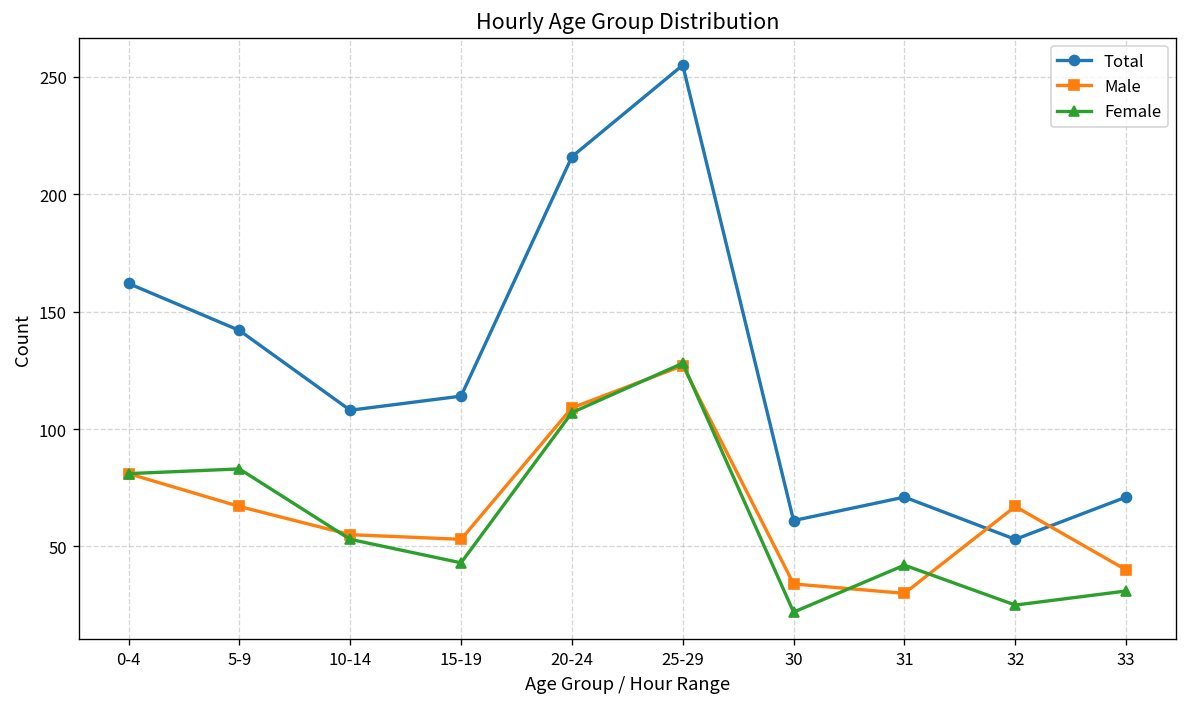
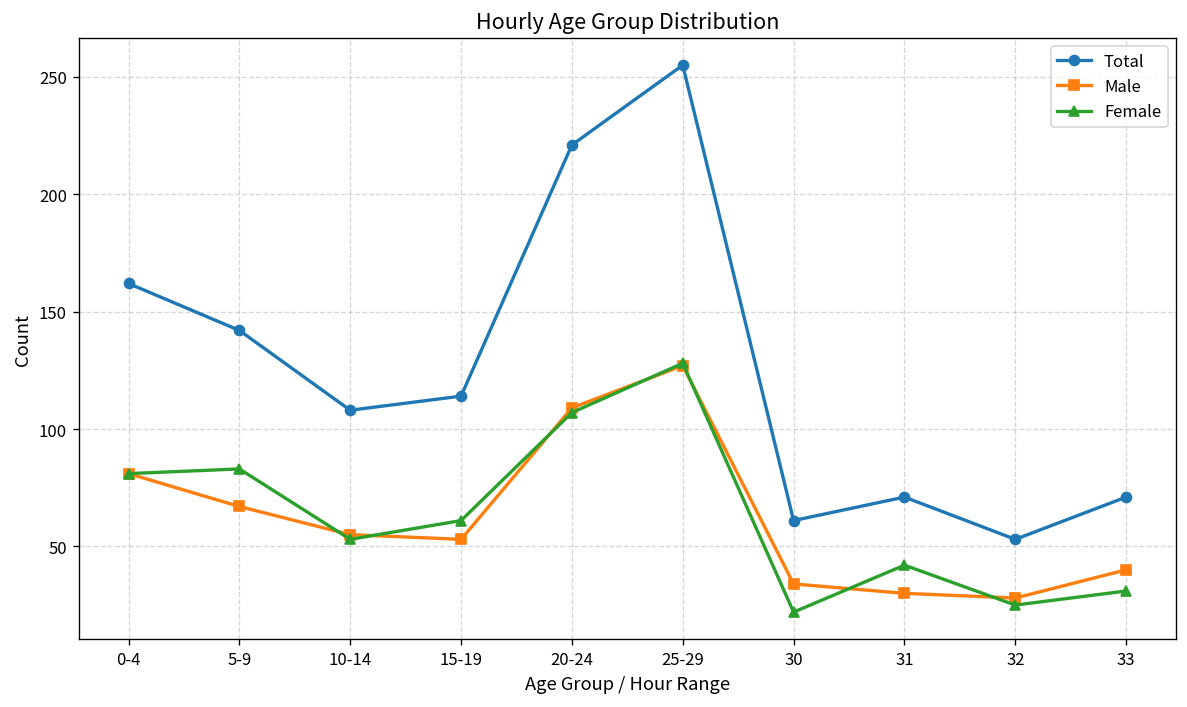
Female, 15-19: 43 -> 61
Total, 20-24: 216 -> 221
Male, 32: 67 -> 28
